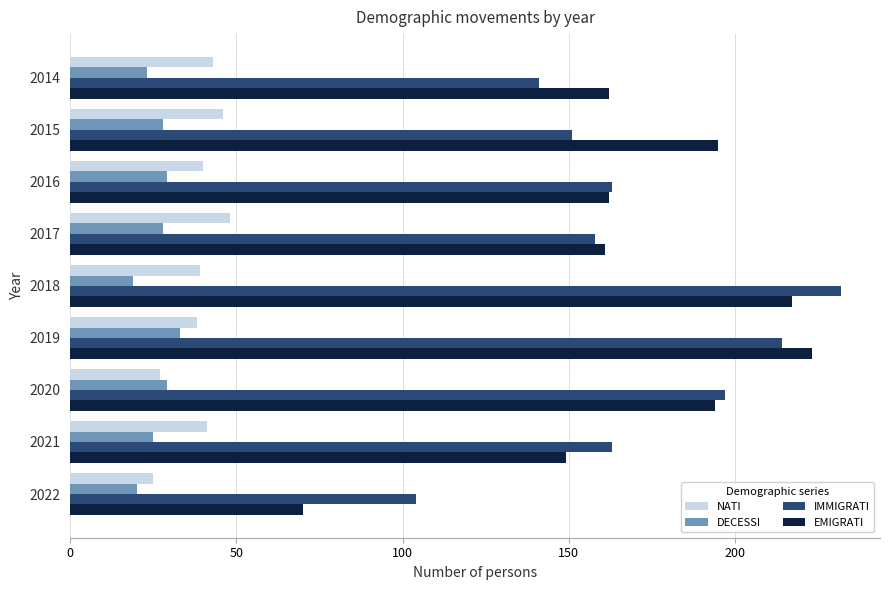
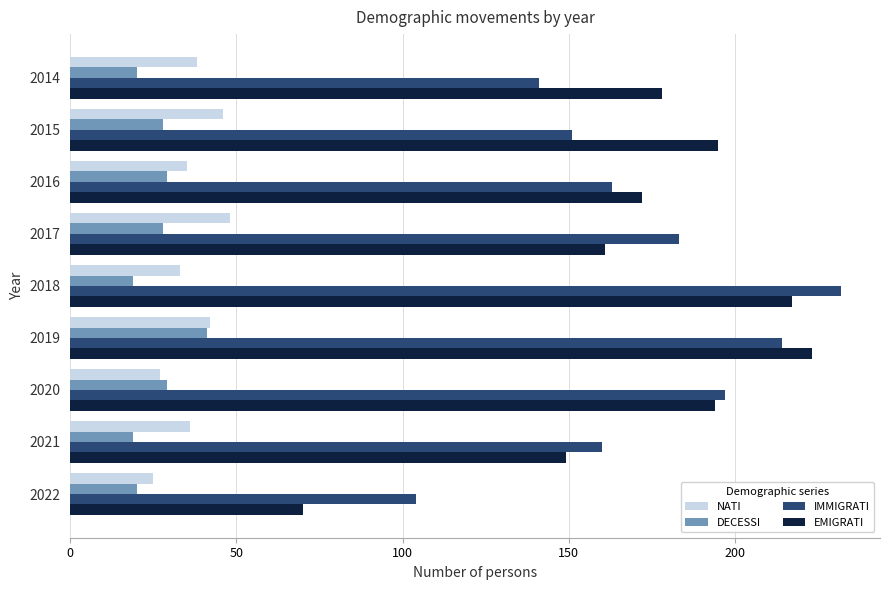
NATI, 2014: 43 -> 38
DECESSI, 2014: 23 -> 20
EMIGRATI, 2014: 162 -> 178
NATI, 2016: 40 -> 35
EMIGRATI, 2016: 162 -> 172
IMMIGRATI, 2017: 158 -> 183
NATI, 2018: 39 -> 33
NATI, 2019: 38 -> 42
DECESSI, 2019: 33 -> 41
NATI, 2021: 41 -> 36
DECESSI, 2021: 25 -> 19
IMMIGRATI, 2021: 163 -> 160
